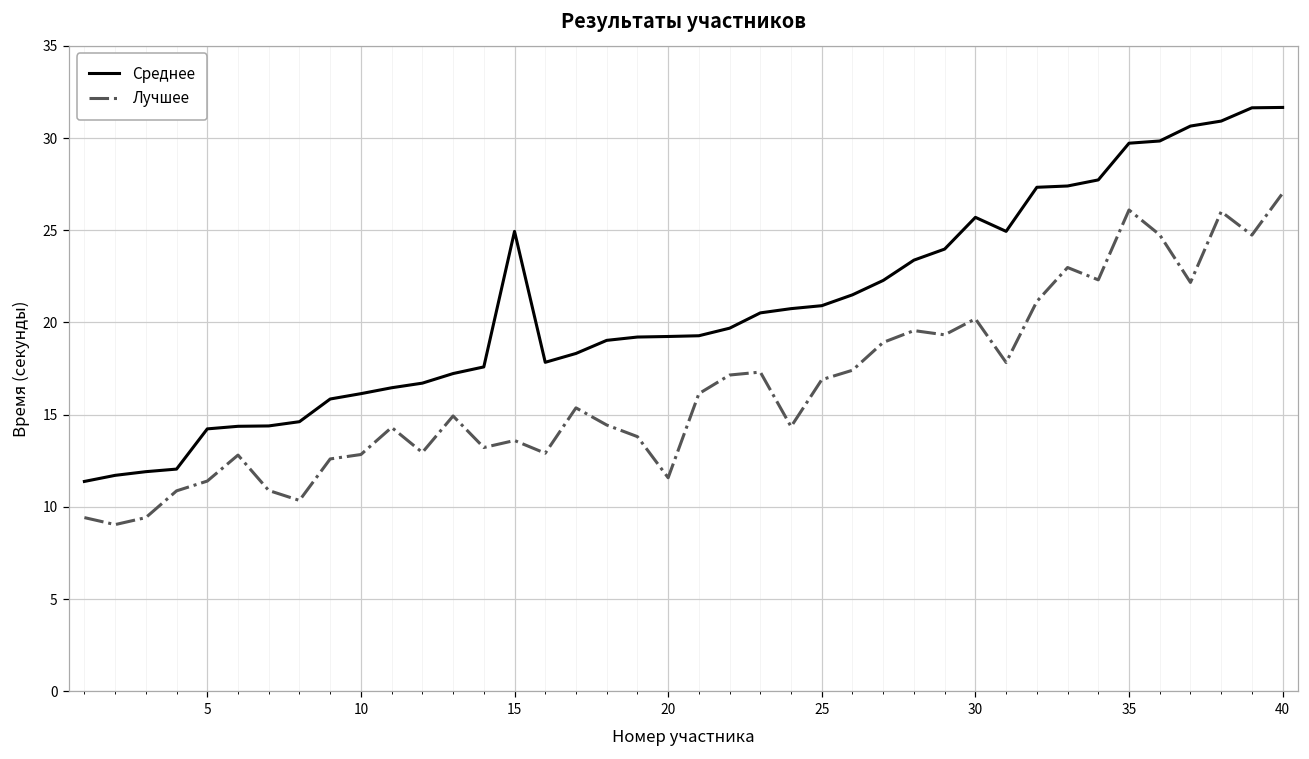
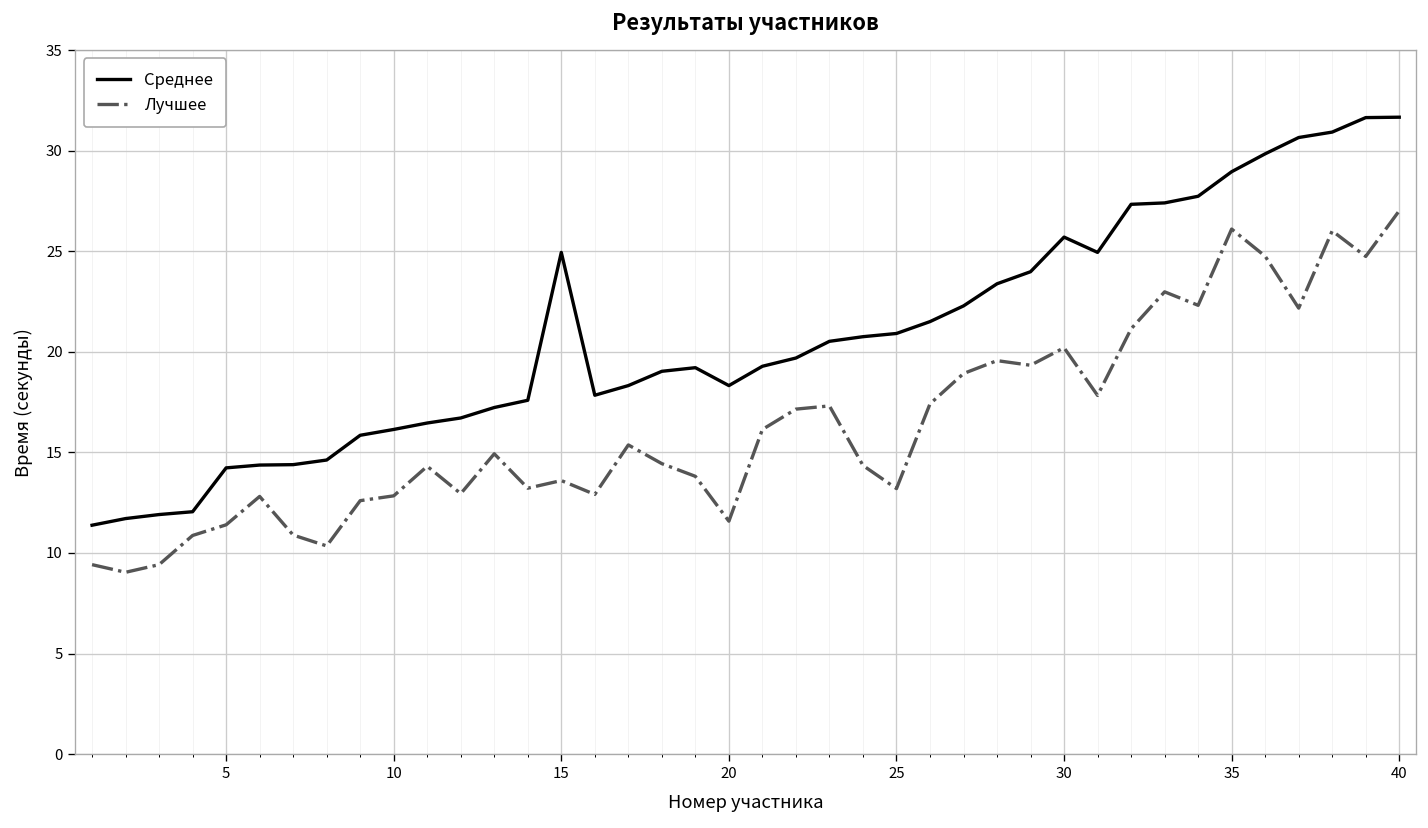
Среднее, 20: 19.2 -> 18.3
Лучшее, 25: 16.9 -> 13.2
Среднее, 35: 29.7 -> 29.0
